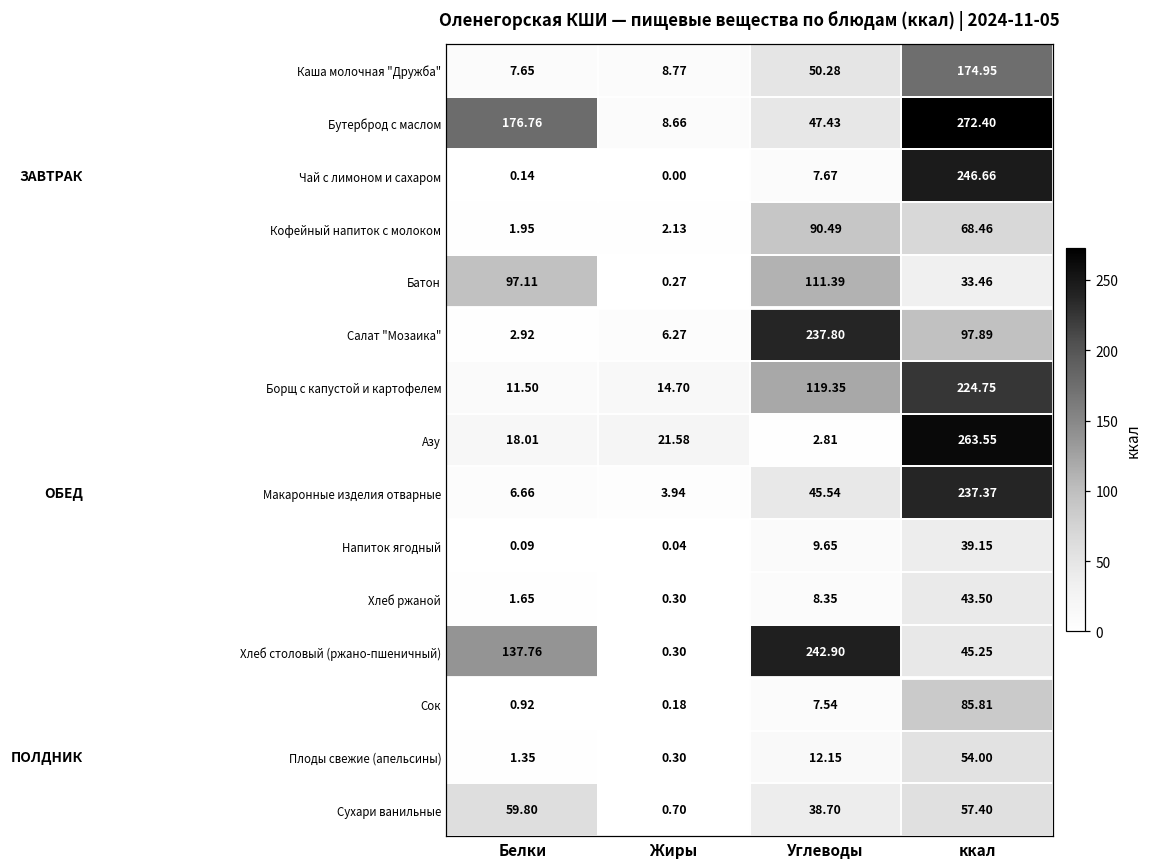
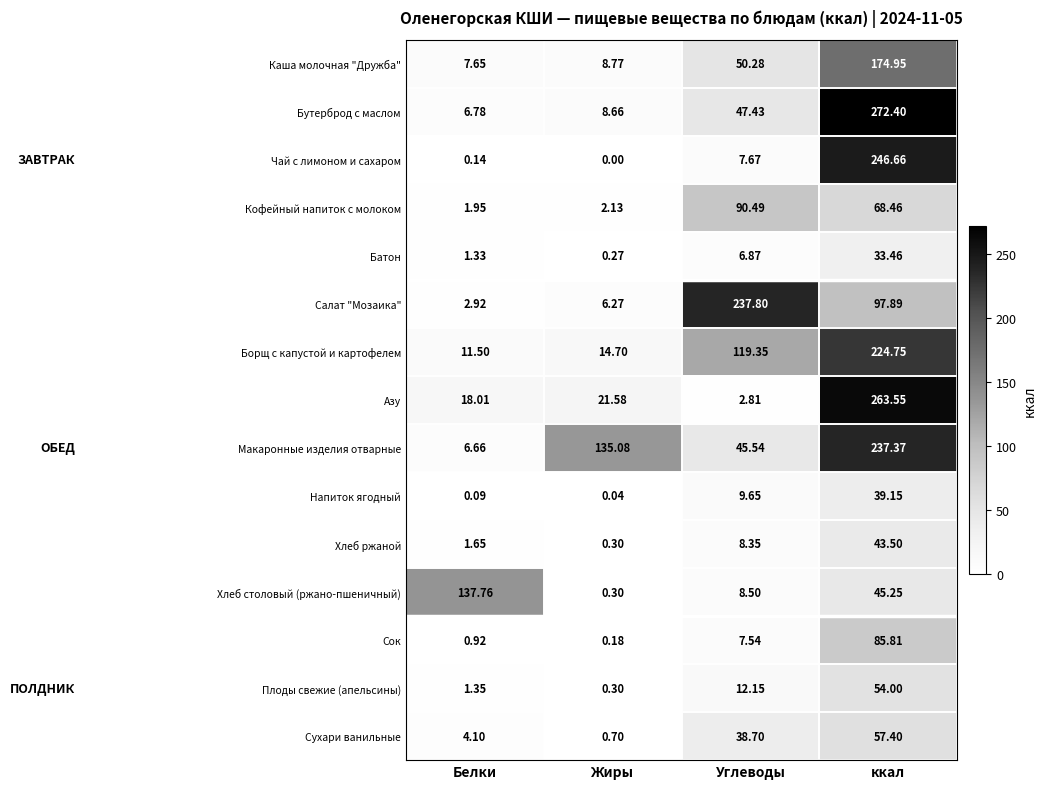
Бутерброд с маслом, Белки: 176.76 -> 6.78
Батон, Белки: 97.11 -> 1.33
Батон, Углеводы: 111.39 -> 6.87
Макаронные изделия отварные, Жиры: 3.94 -> 135.08
Хлеб столовый (ржано-пшеничный), Углеводы: 242.90 -> 8.50
Сухари ванильные, Белки: 59.80 -> 4.10
